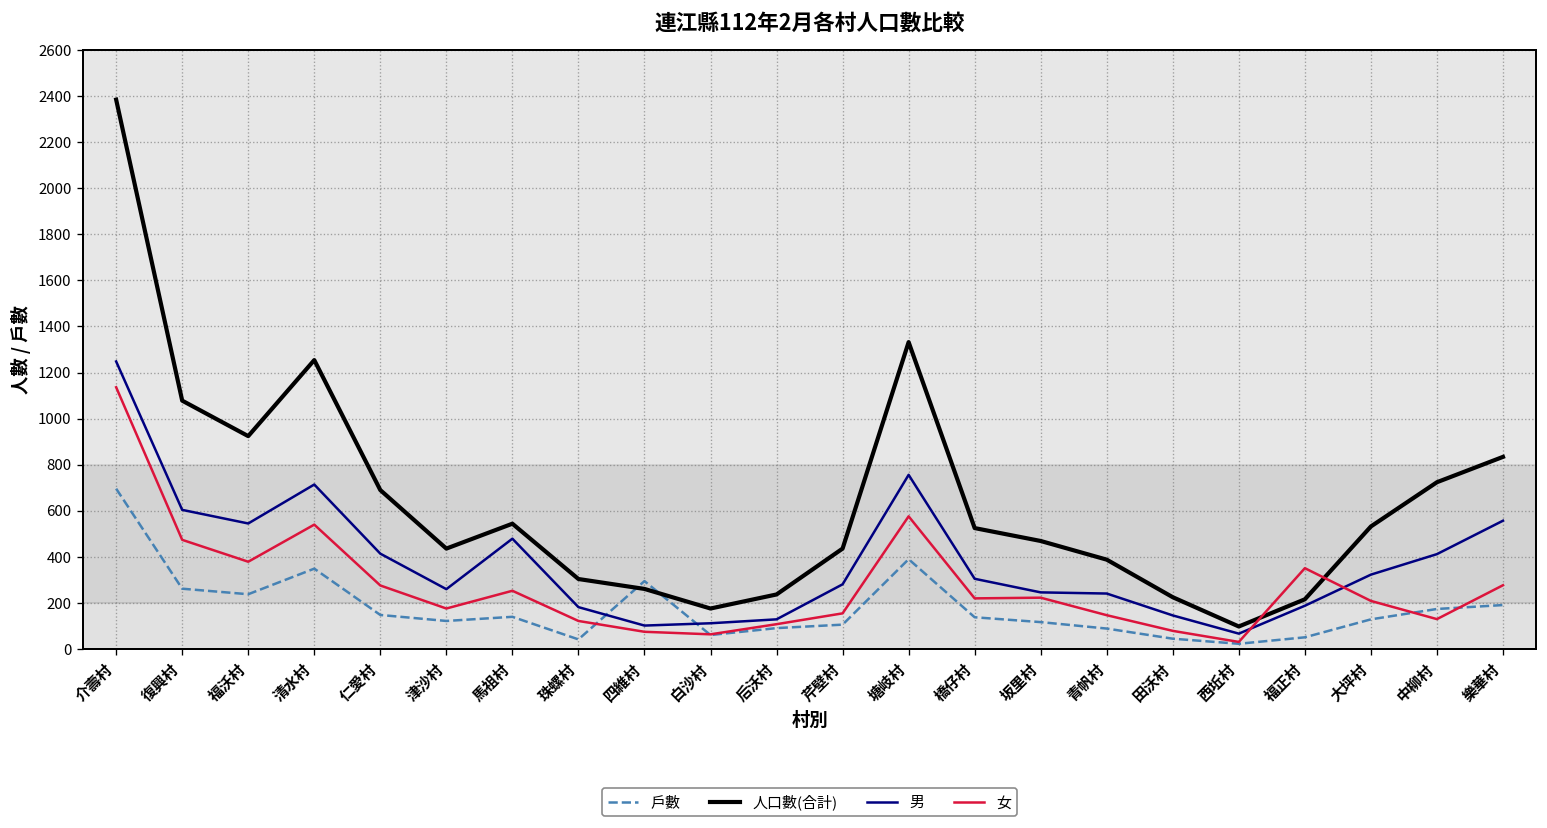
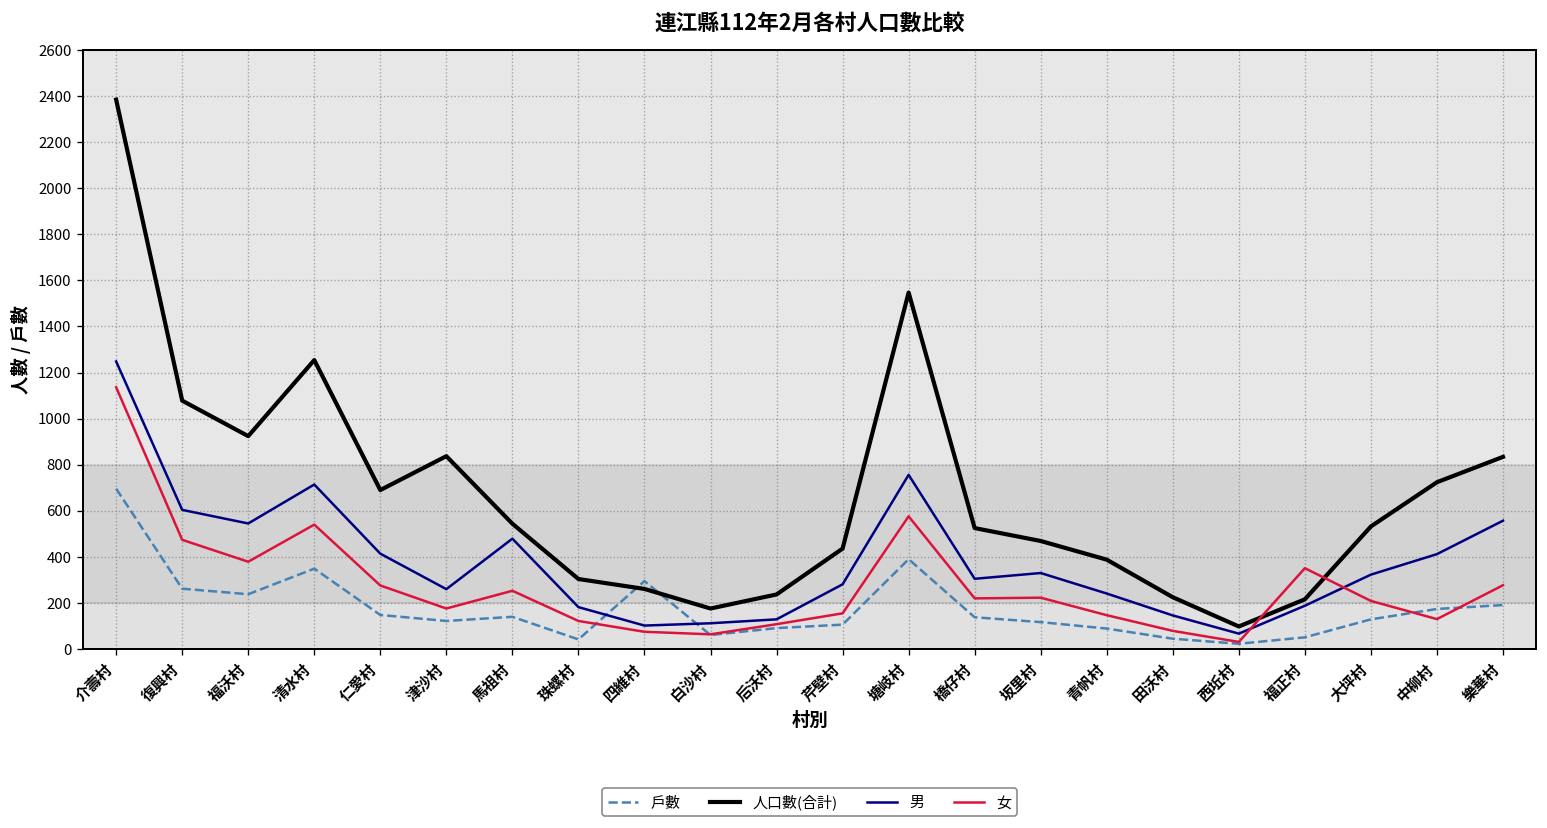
人口數(合計), 津沙村: 440 -> 840
人口數(合計), 塘岐村: 1330 -> 1550
男, 坂里村: 250 -> 330
